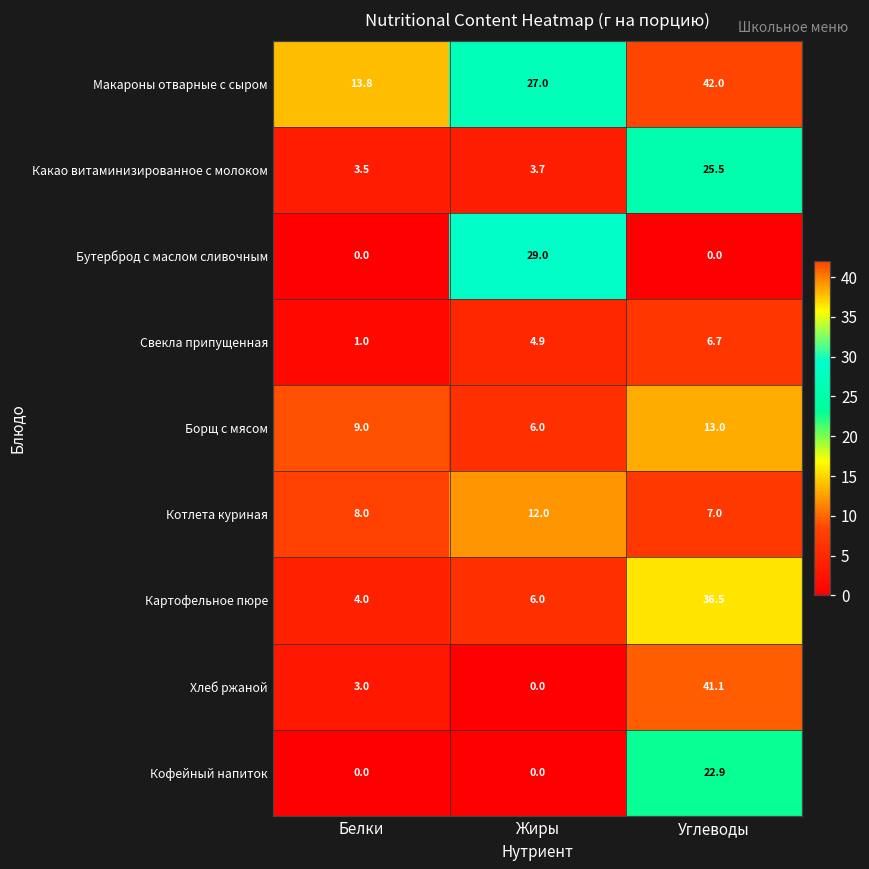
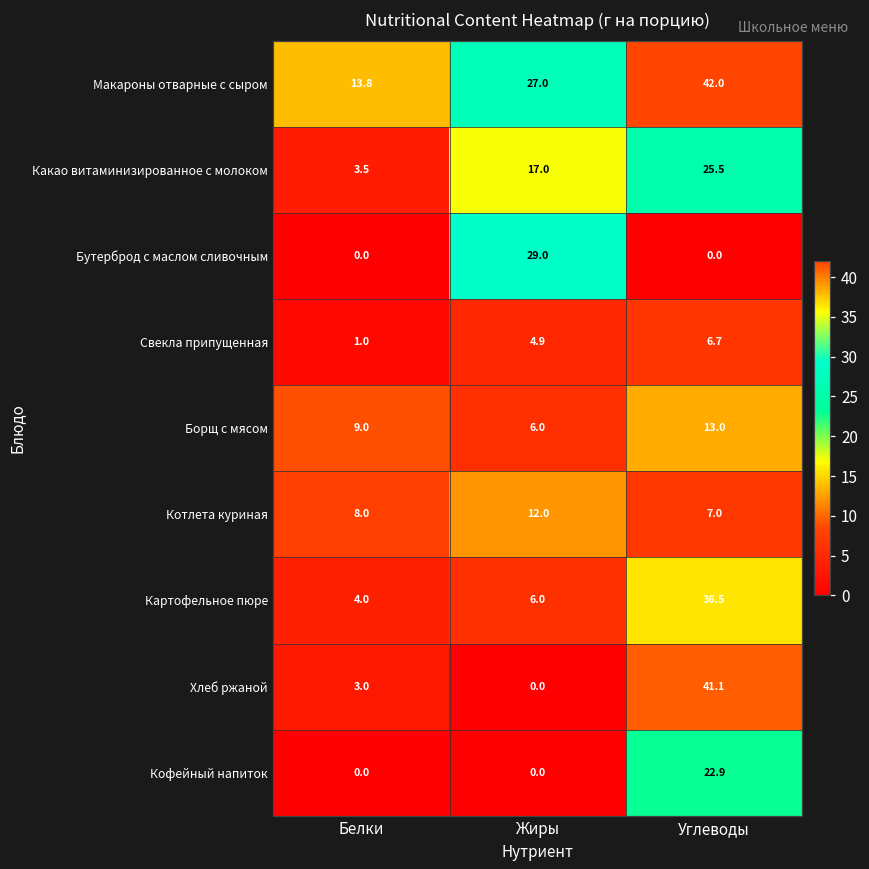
Какао витаминизированное с молоком, Жиры: 3.7 -> 17.0
